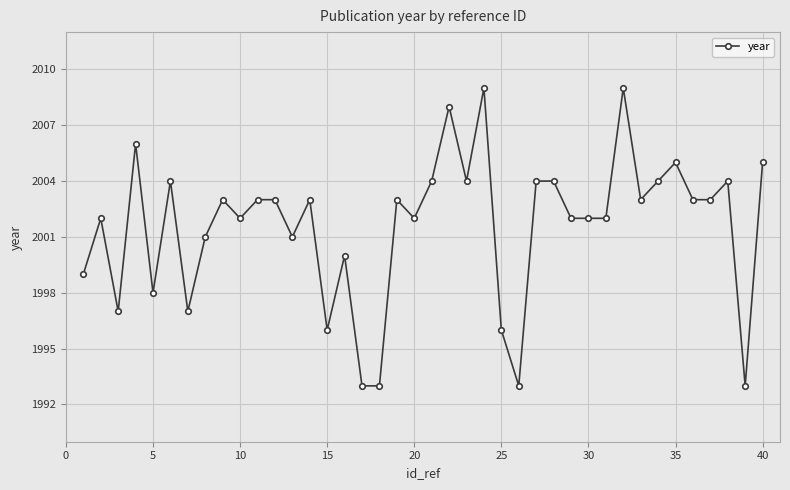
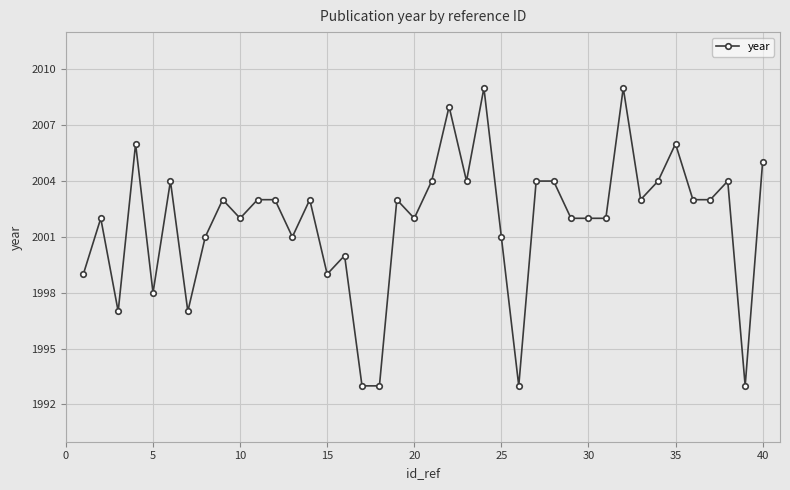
15: 1996 -> 1999
25: 1996 -> 2001
35: 2005 -> 2006
